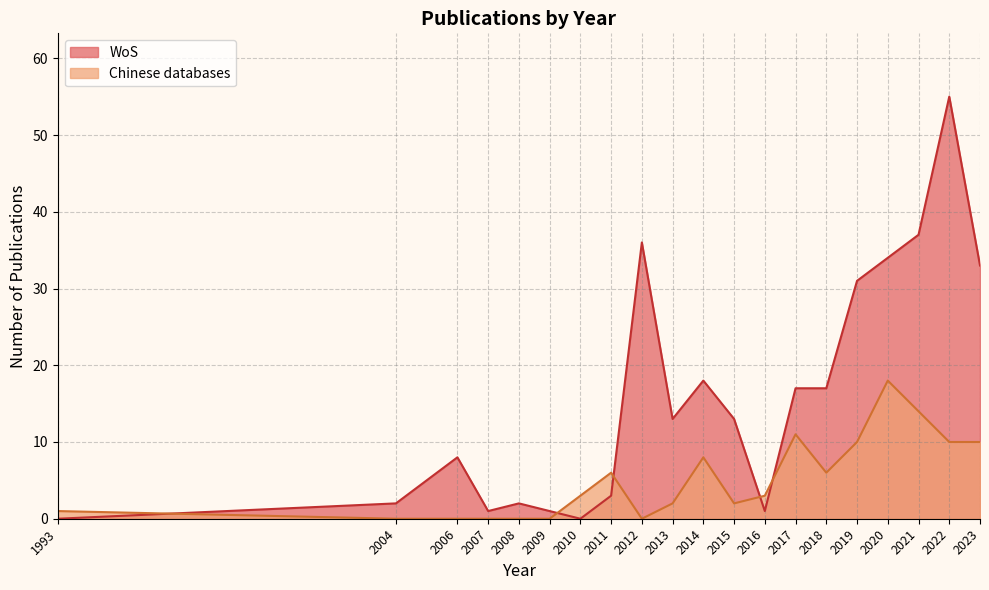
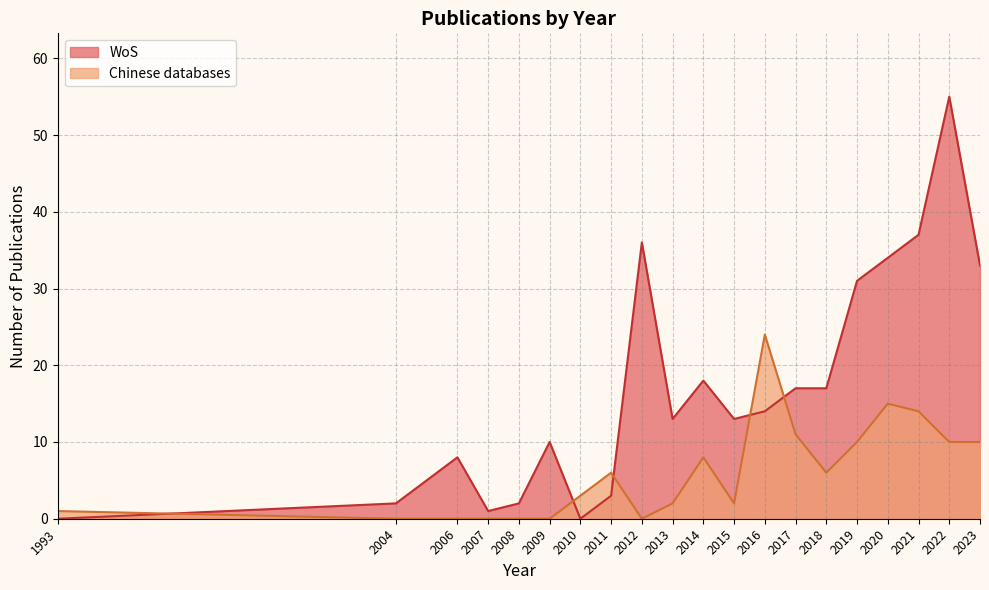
WoS, 2009: 1 -> 10
WoS, 2016: 1 -> 14
Chinese databases, 2016: 3 -> 24
Chinese databases, 2020: 18 -> 15
